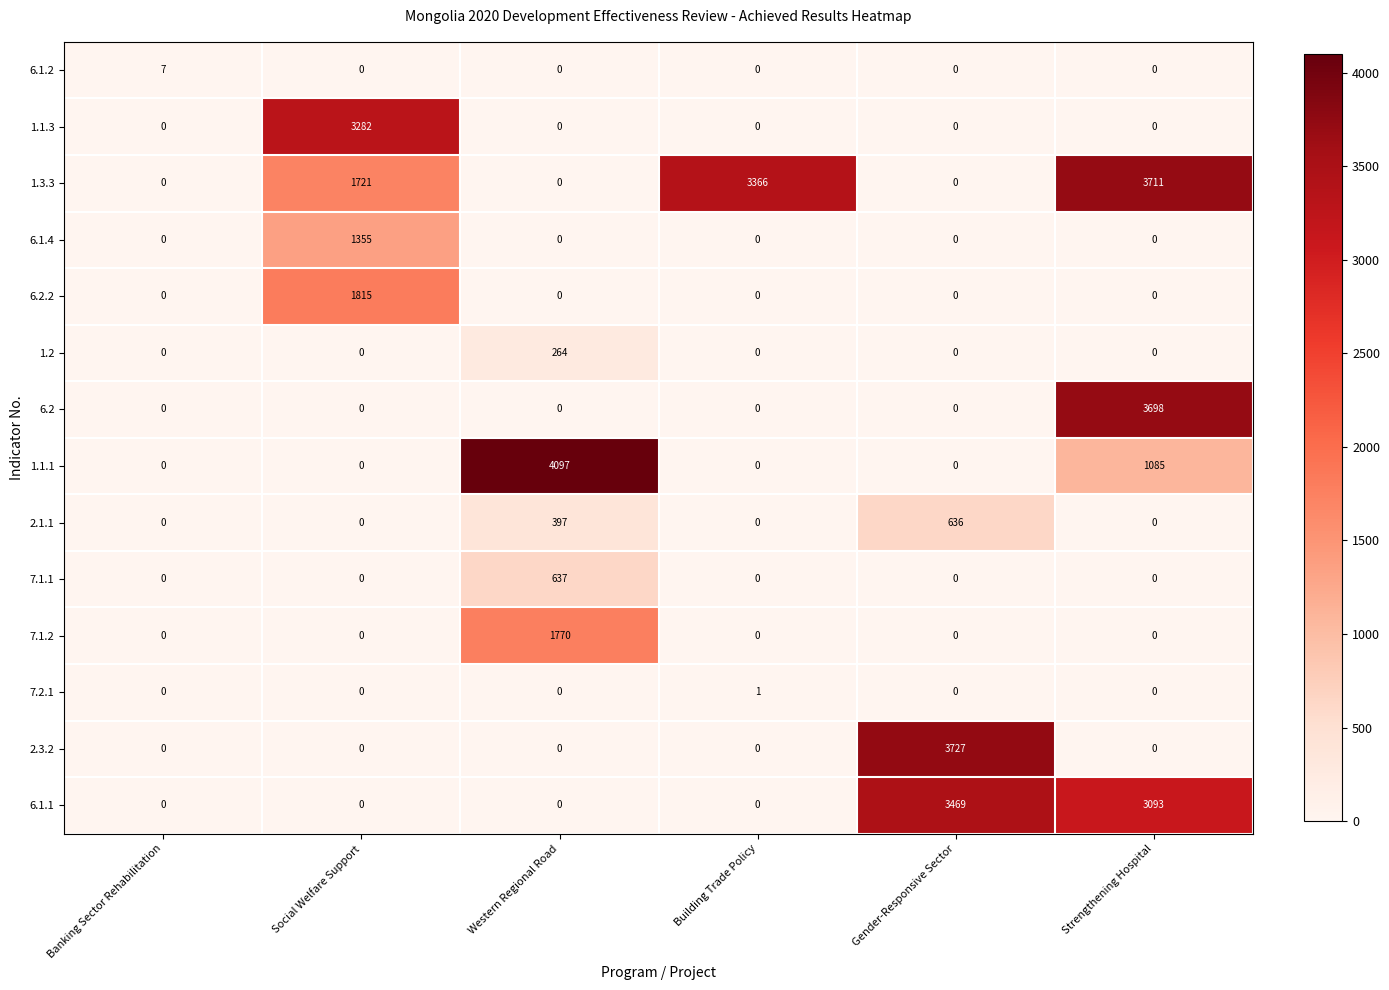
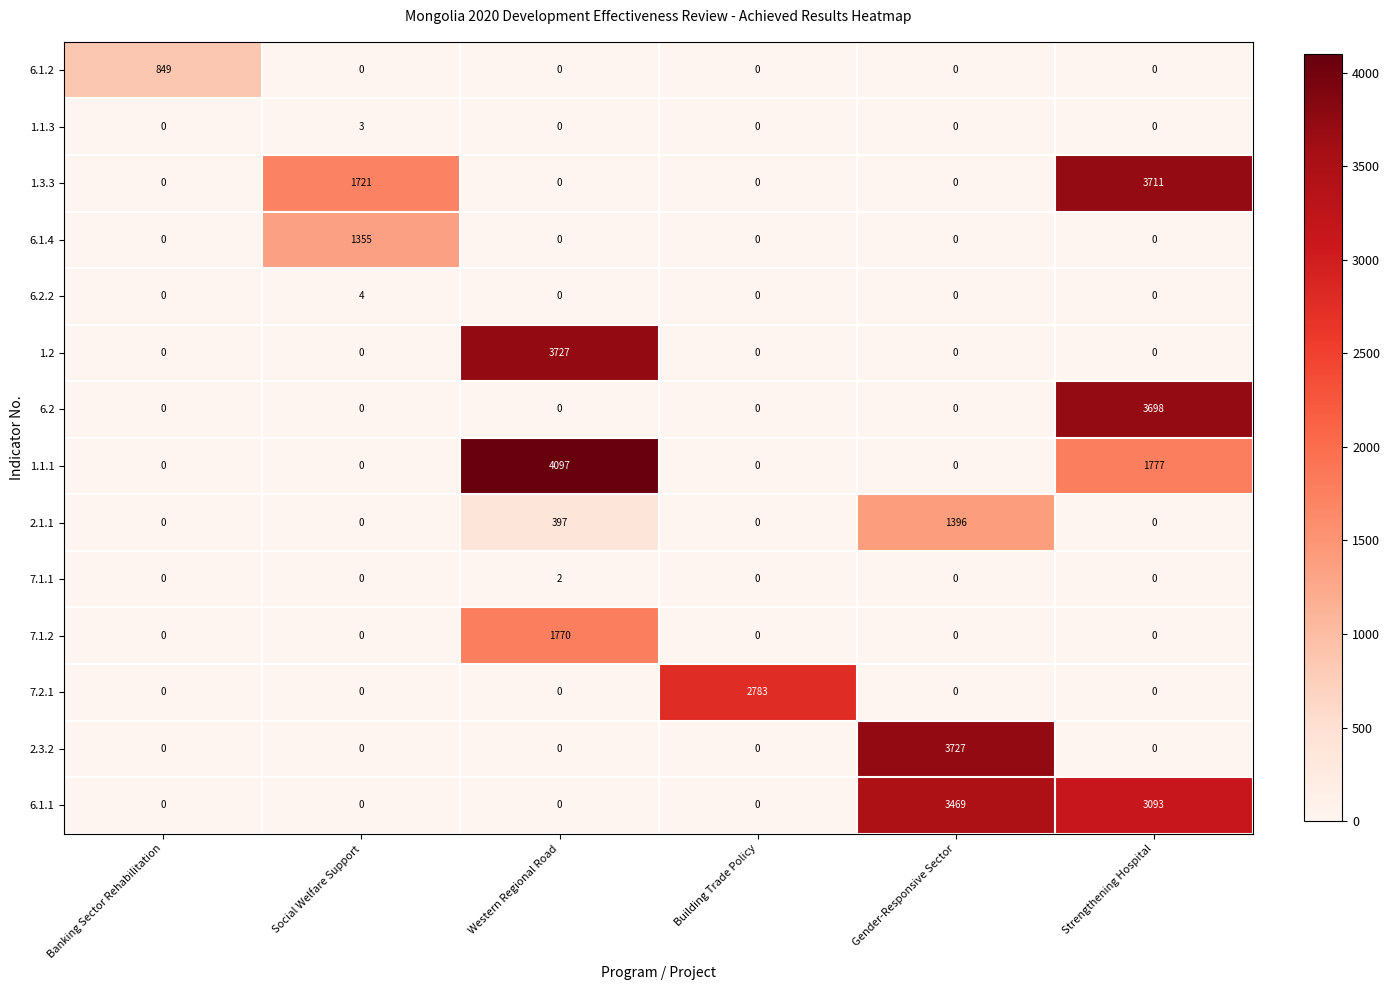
6.1.2, Banking Sector Rehabilitation: 7 -> 849
1.1.3, Social Welfare Support: 3282 -> 3
1.3.3, Building Trade Policy: 3366 -> 0
6.2.2, Social Welfare Support: 1815 -> 4
1.2, Western Regional Road: 264 -> 3727
1.1.1, Strengthening Hospital: 1085 -> 1777
2.1.1, Gender-Responsive Sector: 636 -> 1396
7.1.1, Western Regional Road: 637 -> 2
7.2.1, Building Trade Policy: 1 -> 2783
